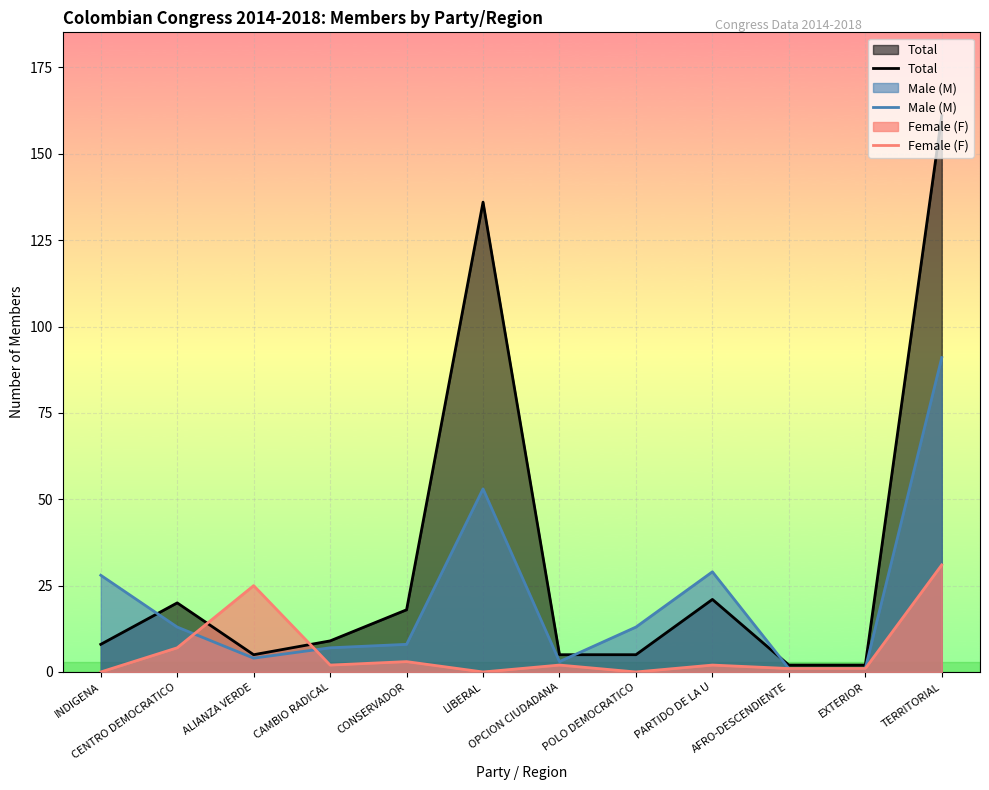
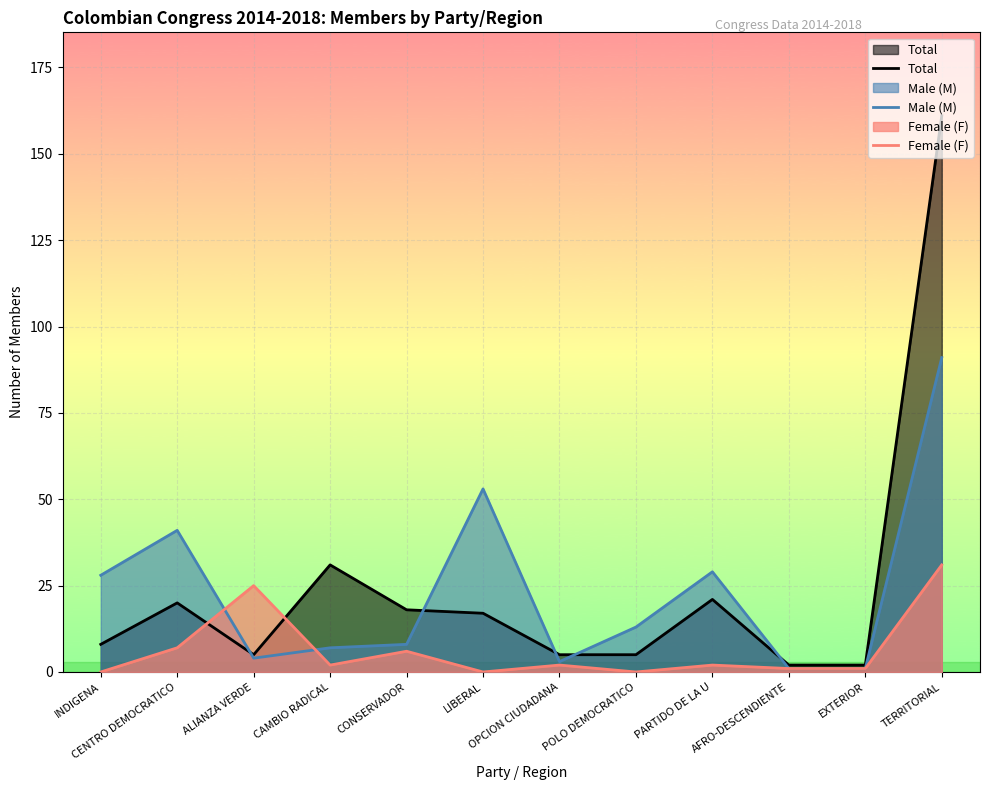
Male (M), CENTRO DEMOCRATICO: 13 -> 41
Total, CAMBIO RADICAL: 9 -> 31
Female (F), CONSERVADOR: 3 -> 6
Total, LIBERAL: 136 -> 17
